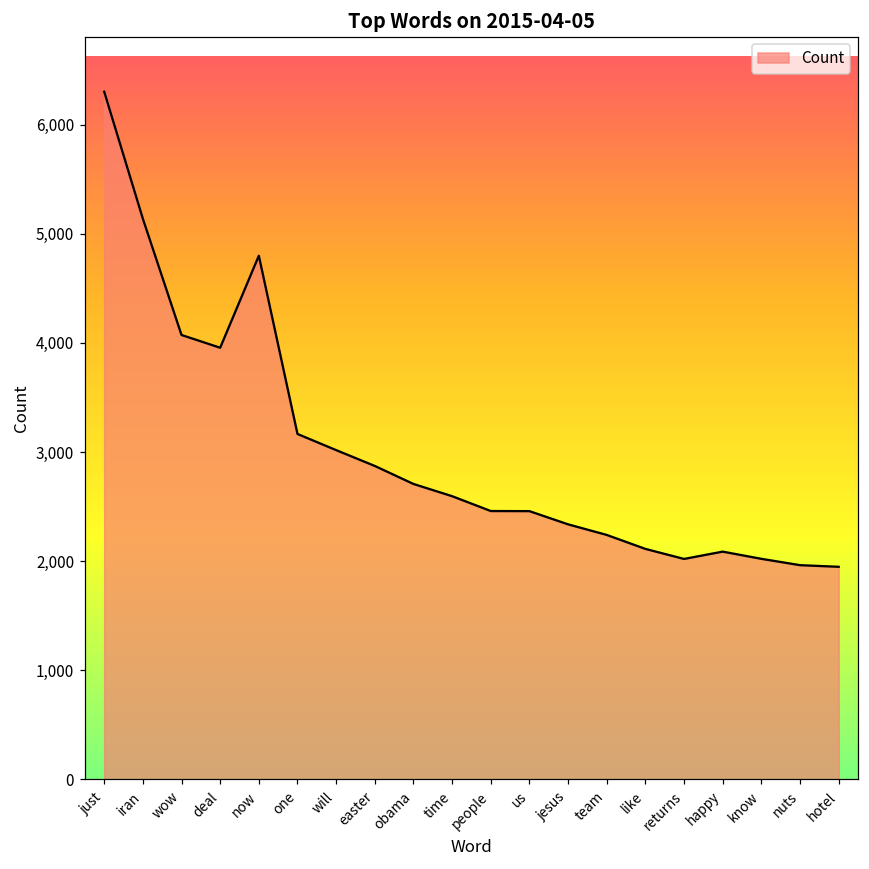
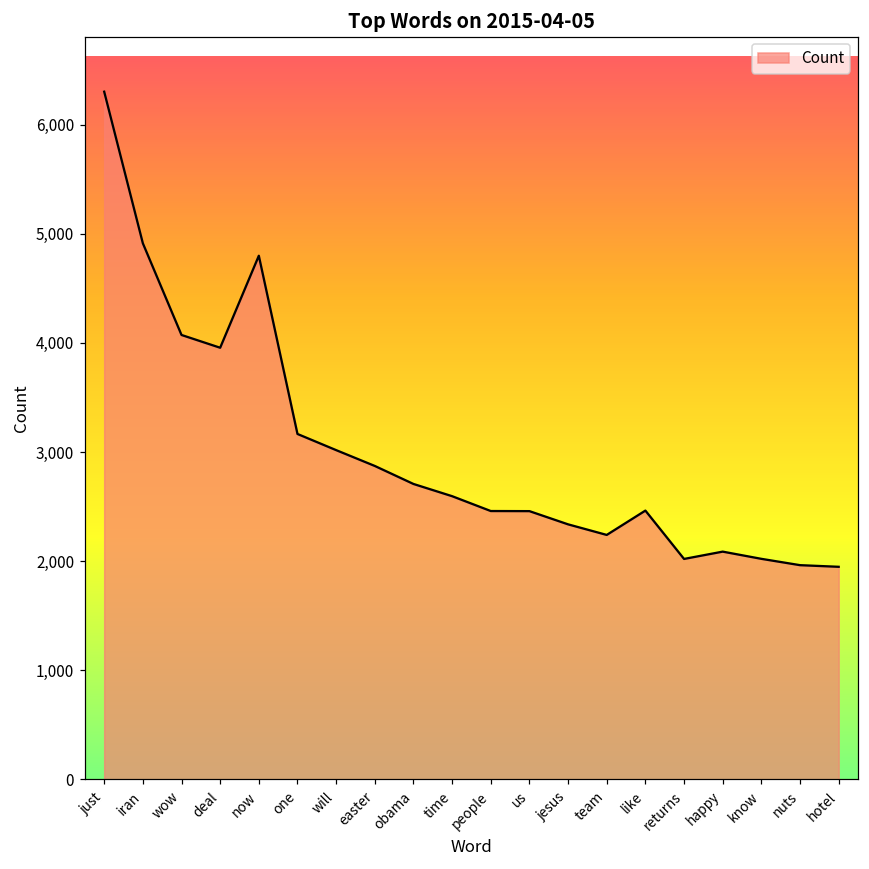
iran: 5,100 -> 4,900
like: 2,100 -> 2,500
